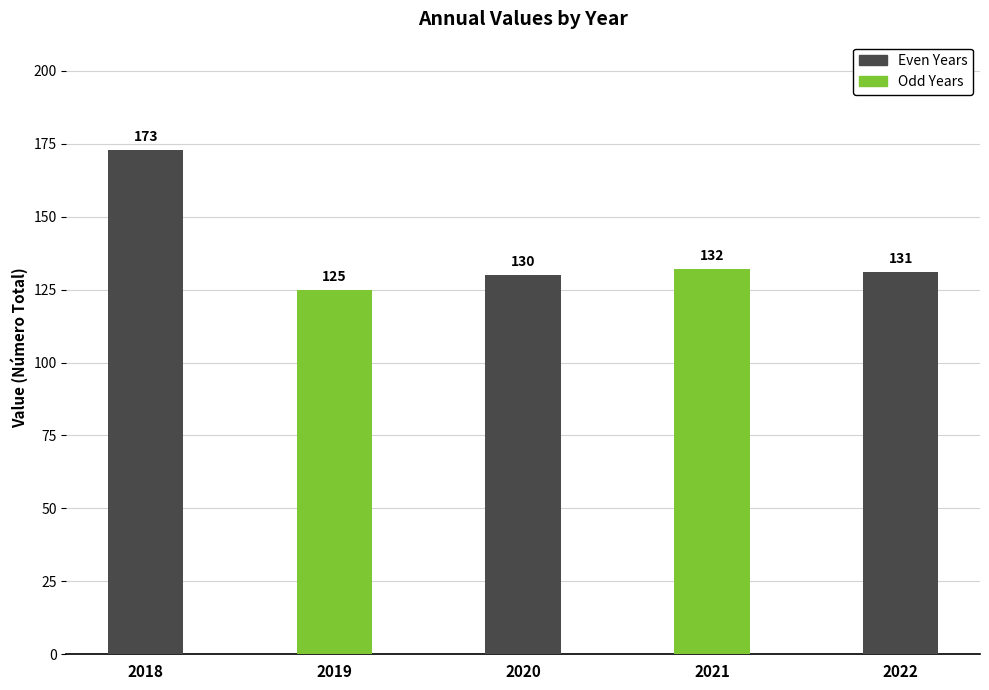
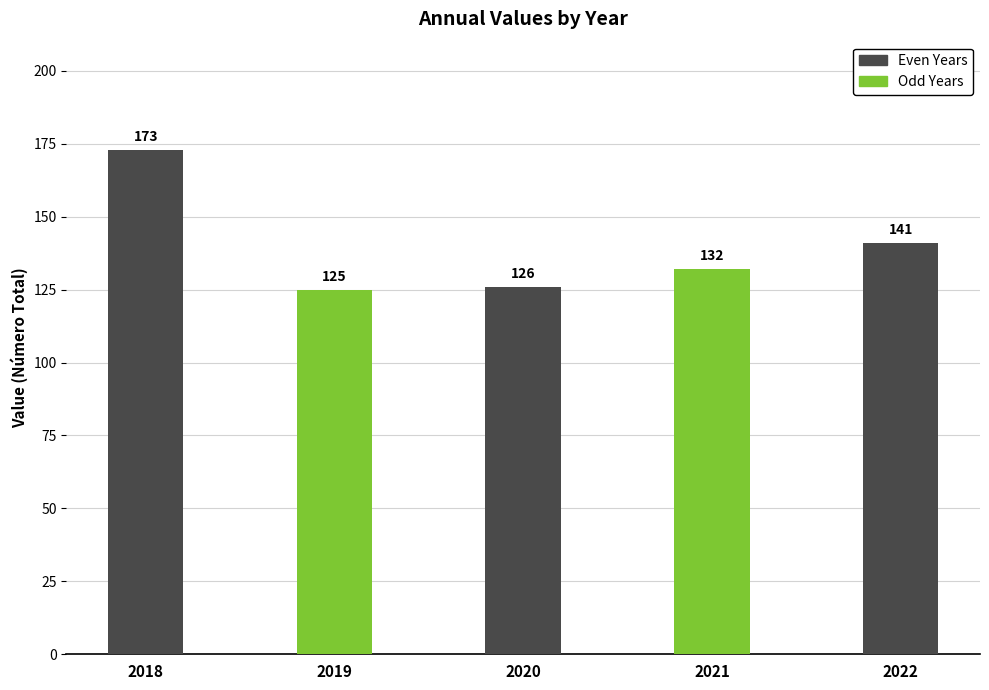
2020: 130 -> 126
2022: 131 -> 141
